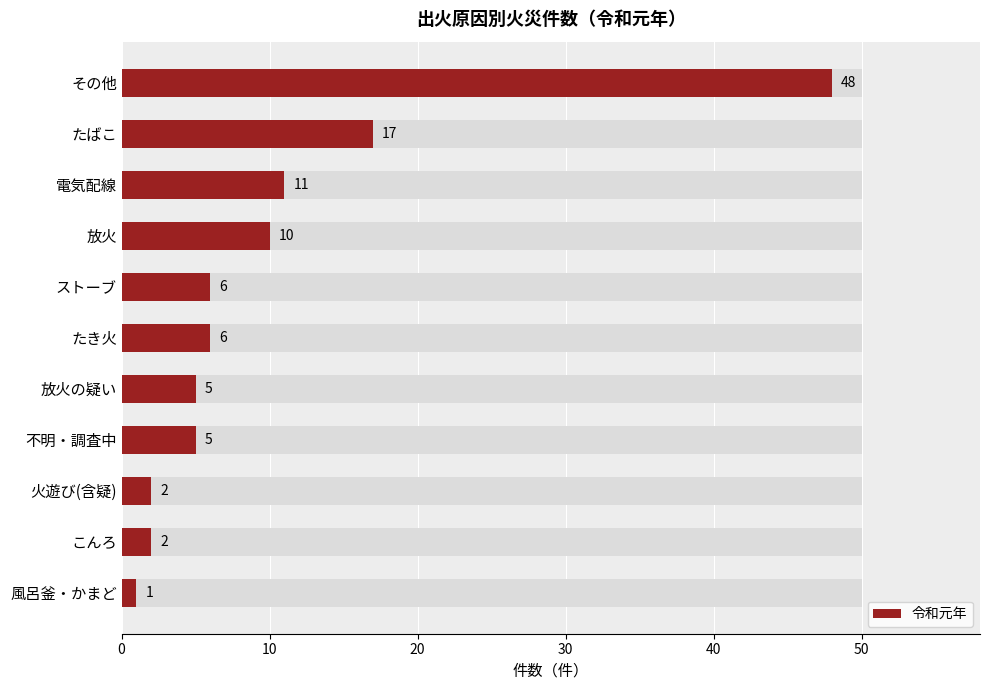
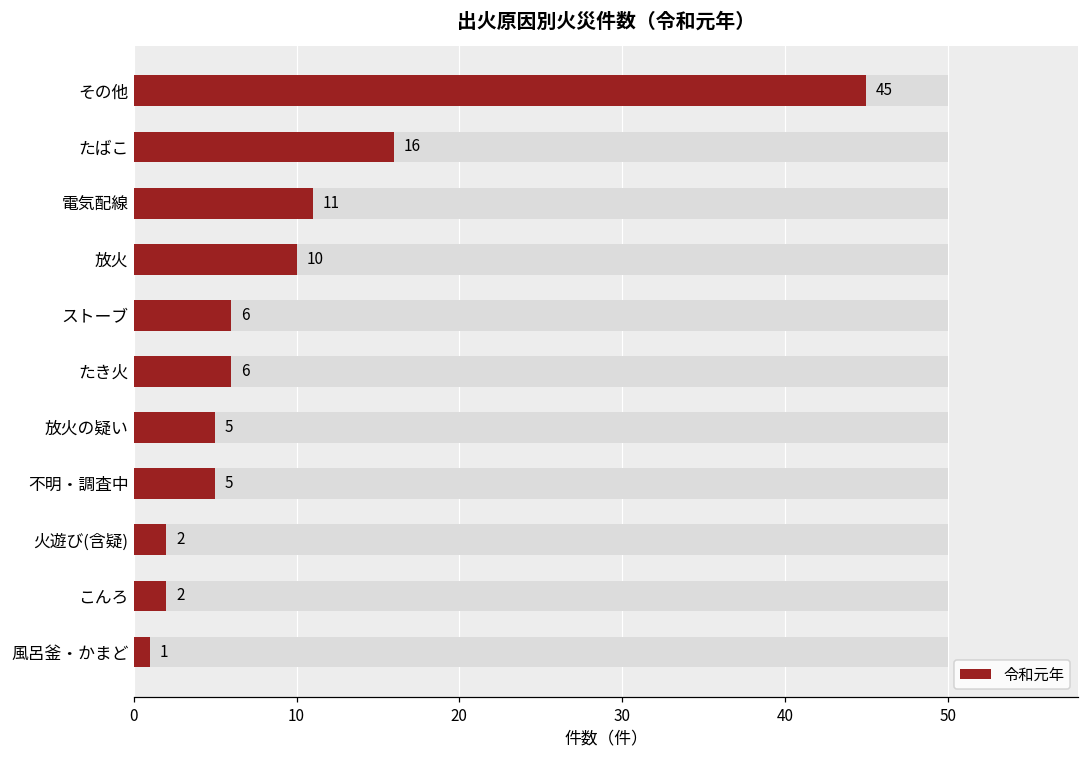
令和元年, その他: 48 -> 45
令和元年, たばこ: 17 -> 16
